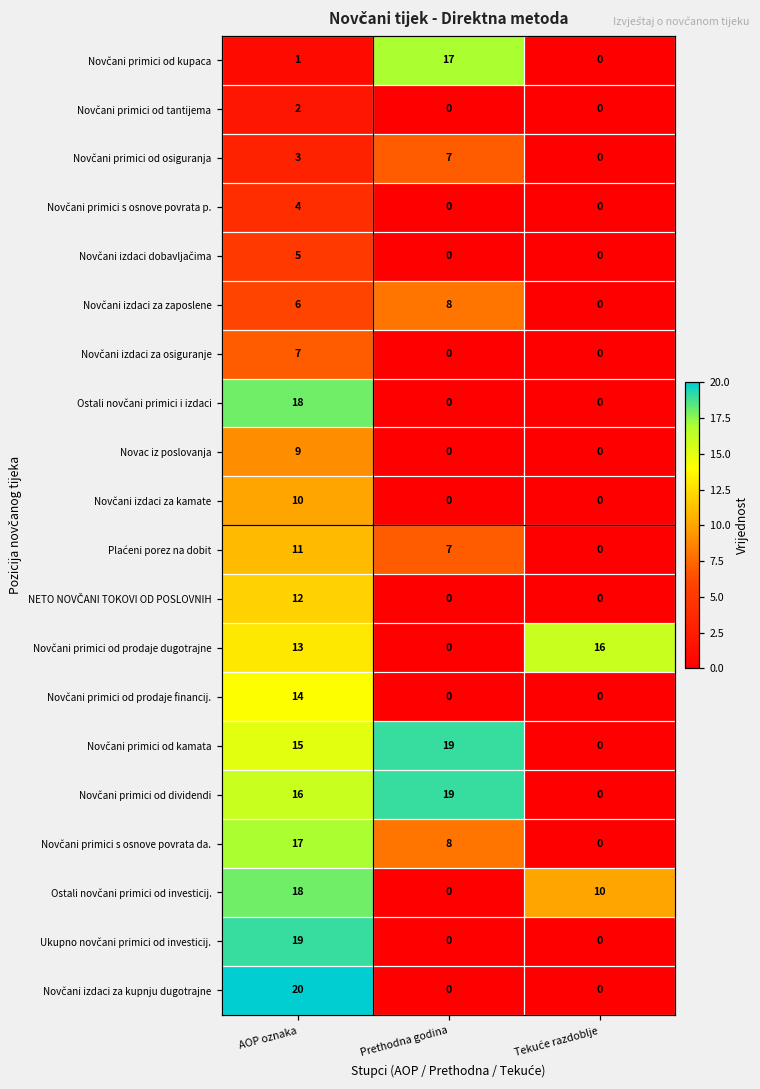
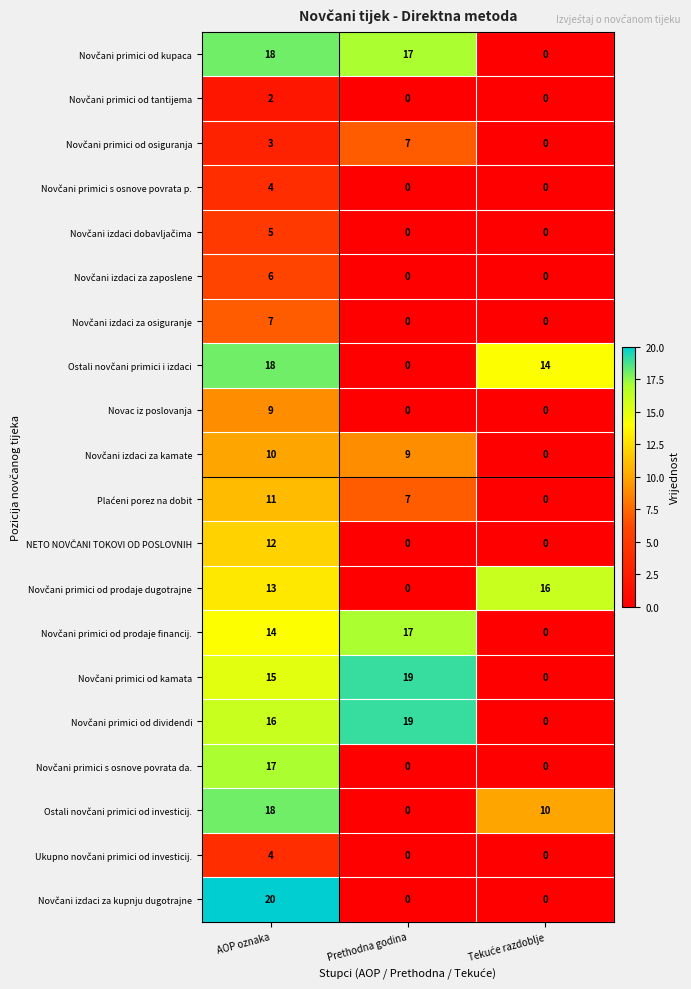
Novčani primici od kupaca, AOP oznaka: 1 -> 18
Novčani izdaci za zaposlene, Prethodna godina: 8 -> 0
Ostali novčani primici i izdaci, Tekuće razdoblje: 0 -> 14
Novčani izdaci za kamate, Prethodna godina: 0 -> 9
Novčani primici od prodaje financij., Prethodna godina: 0 -> 17
Novčani primici s osnove povrata da., Prethodna godina: 8 -> 0
Ukupno novčani primici od investicij., AOP oznaka: 19 -> 4
